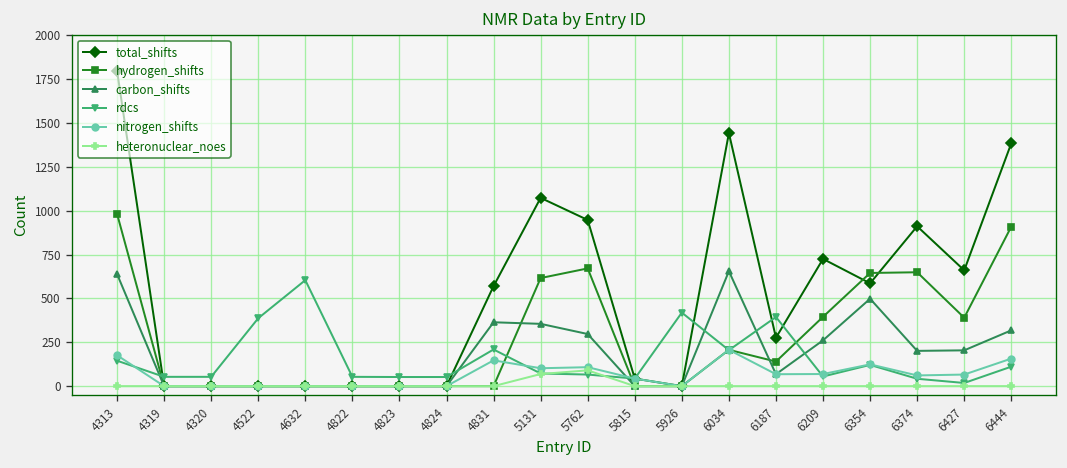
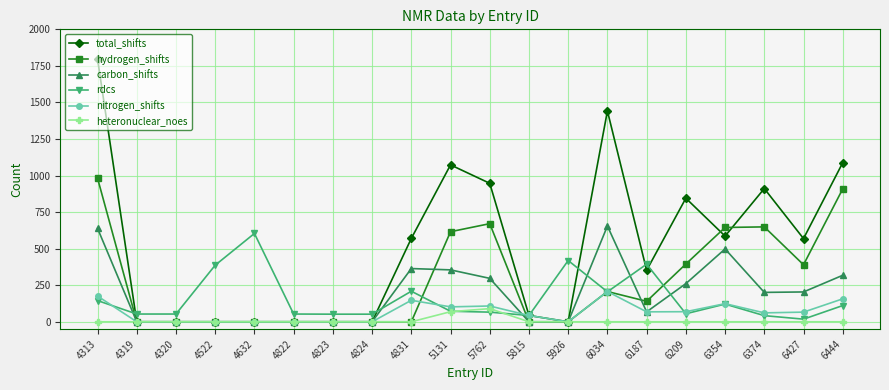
total_shifts, 6187: 280 -> 350
total_shifts, 6209: 730 -> 850
total_shifts, 6427: 660 -> 570
total_shifts, 6444: 1380 -> 1090
